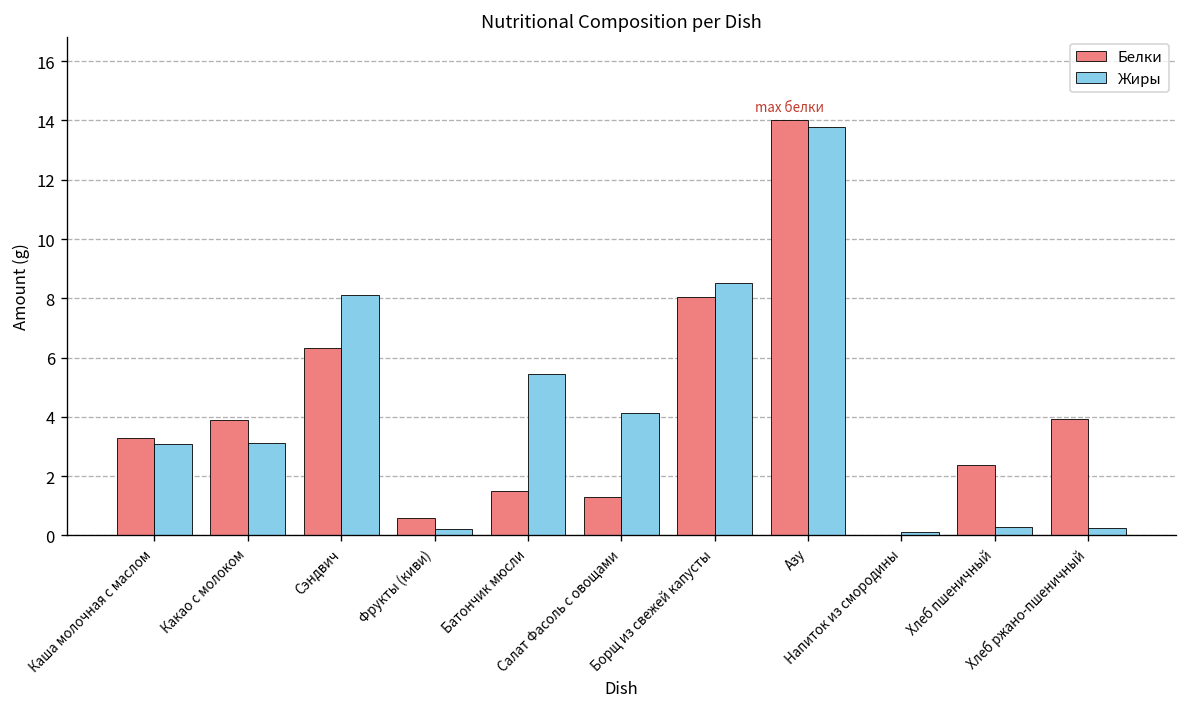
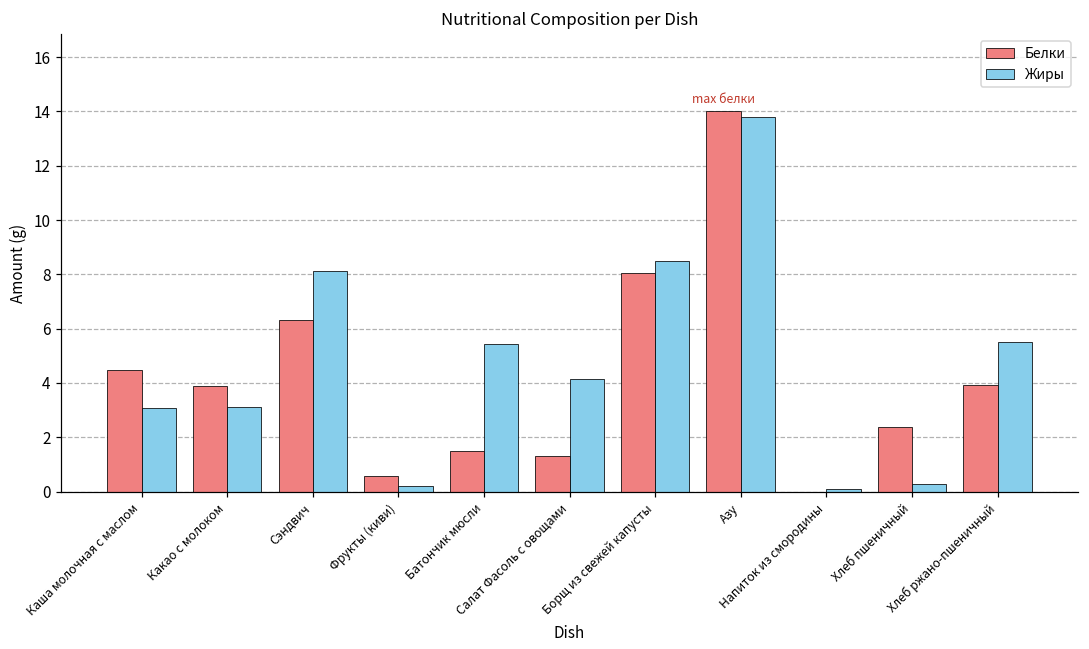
Белки, Каша молочная с маслом: 3.3 -> 4.5
Жиры, Хлеб ржано-пшеничный: 0.2 -> 5.5
